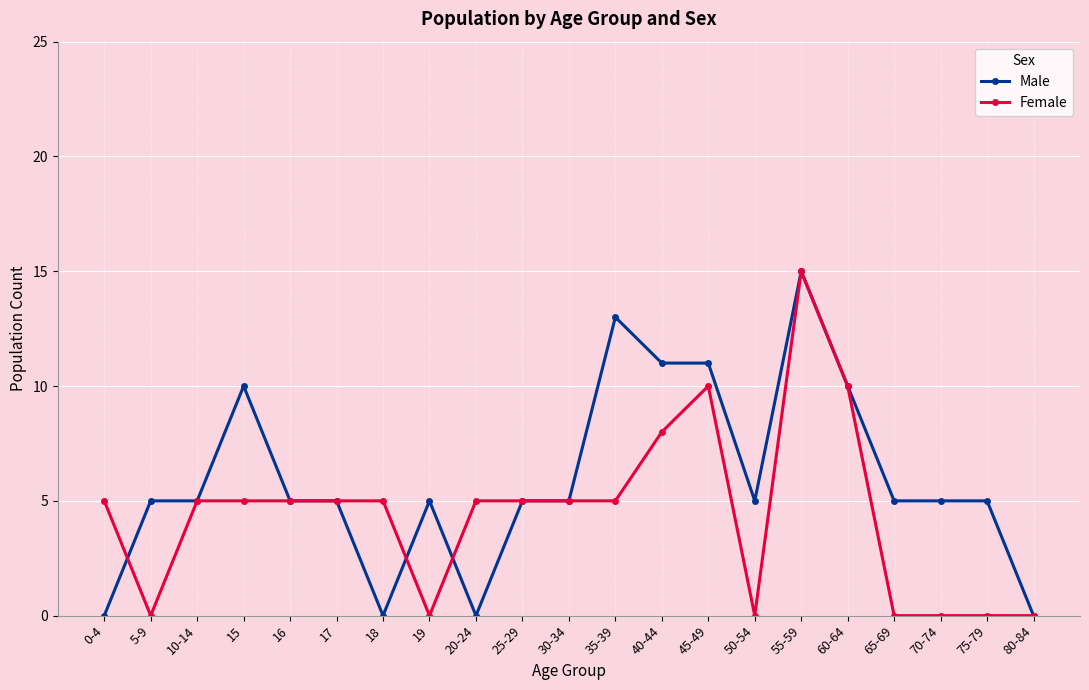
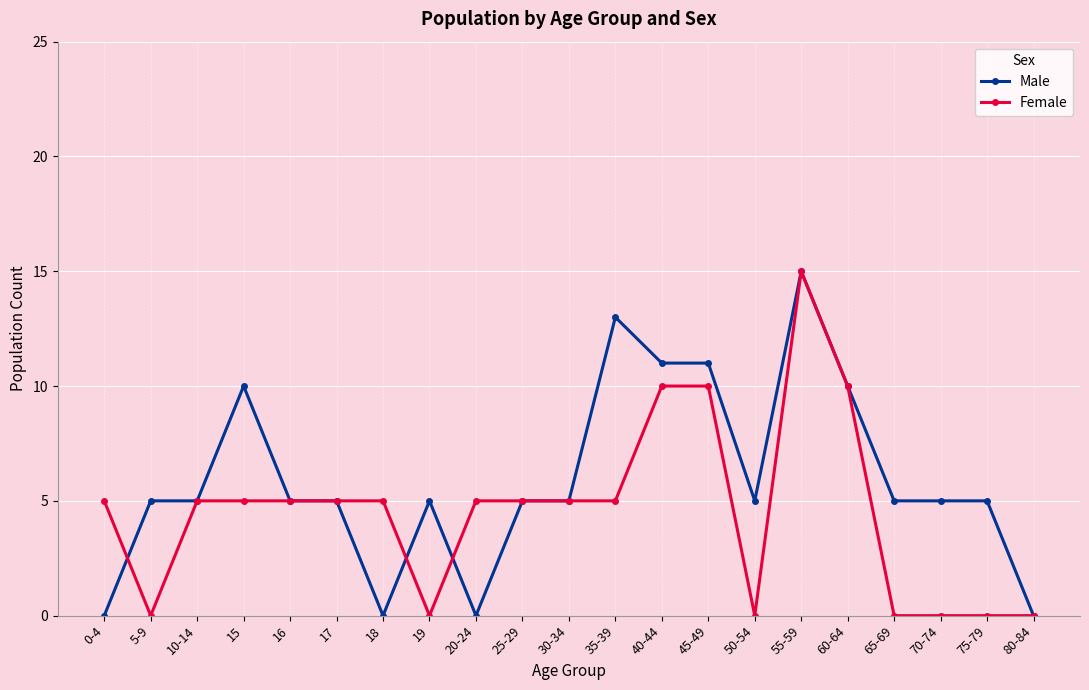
Female, 40-44: 8 -> 10
